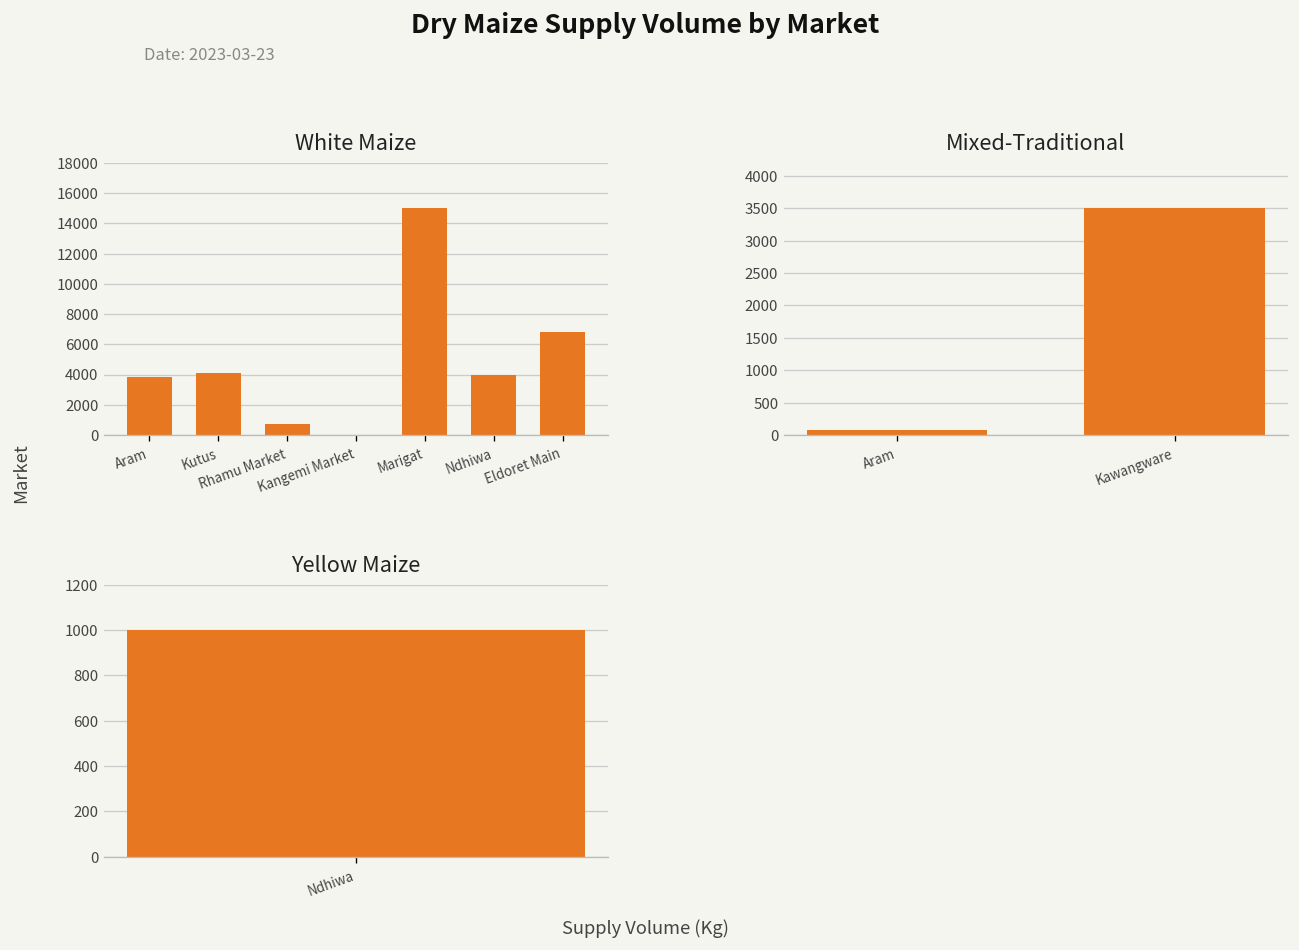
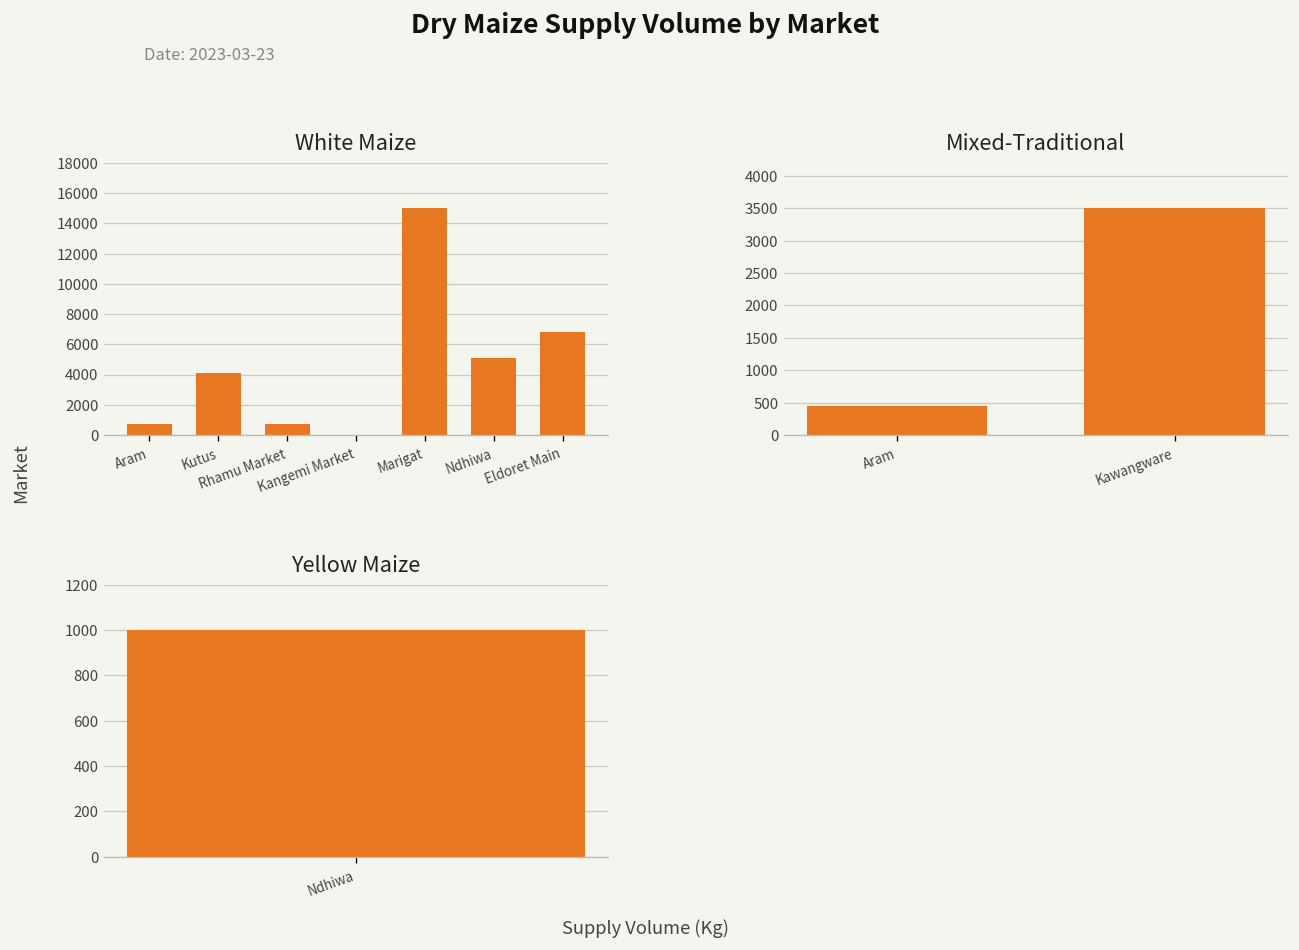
White Maize, Aram: 3800 -> 700
White Maize, Ndhiwa: 4000 -> 5100
Mixed-Traditional, Aram: 100 -> 500
